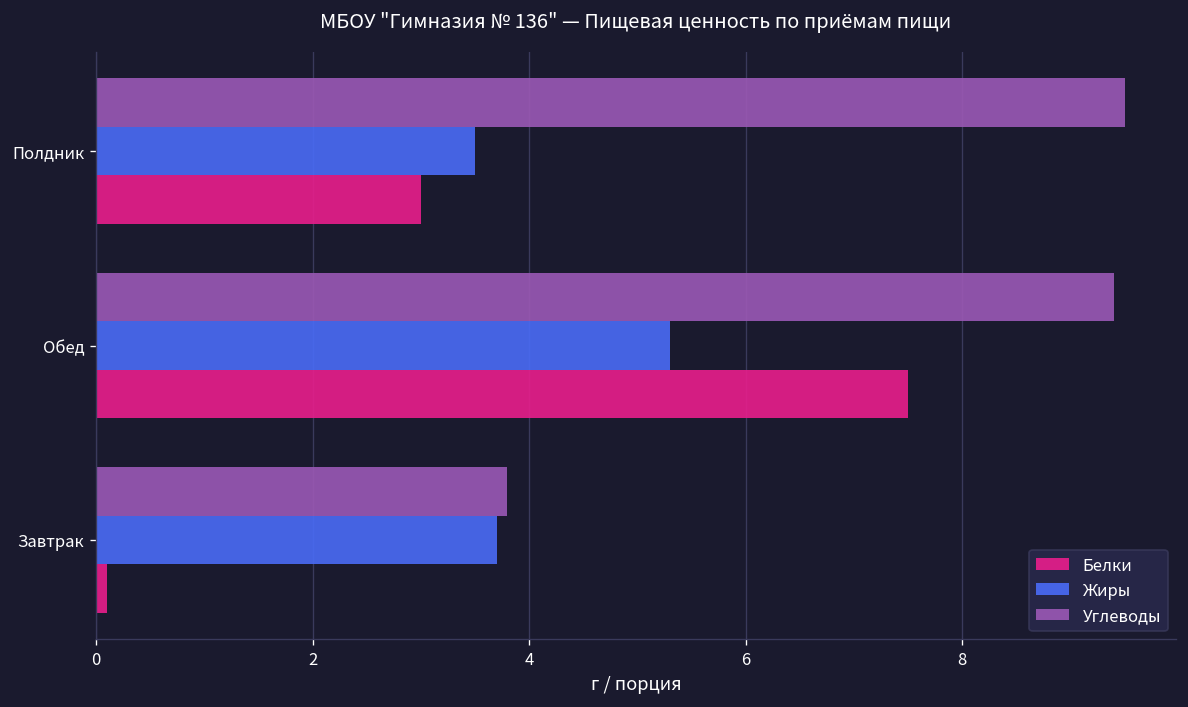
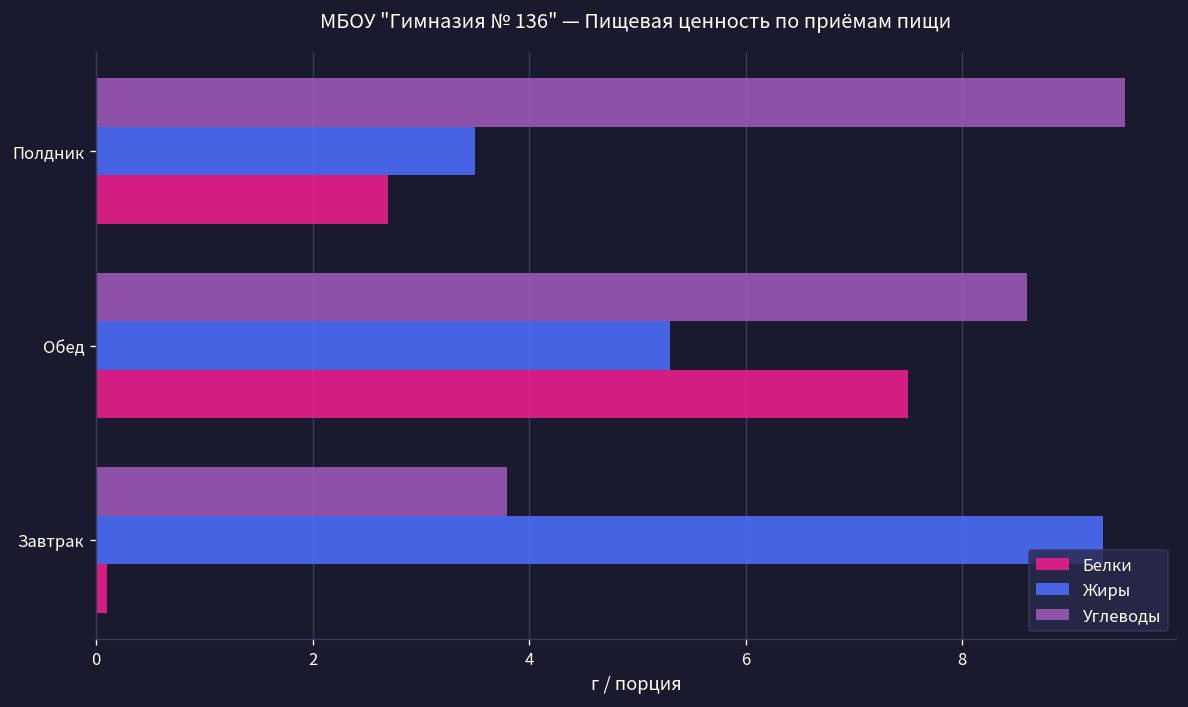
Белки, Полдник: 3.0 -> 2.7
Углеводы, Обед: 9.4 -> 8.6
Жиры, Завтрак: 3.7 -> 9.3
